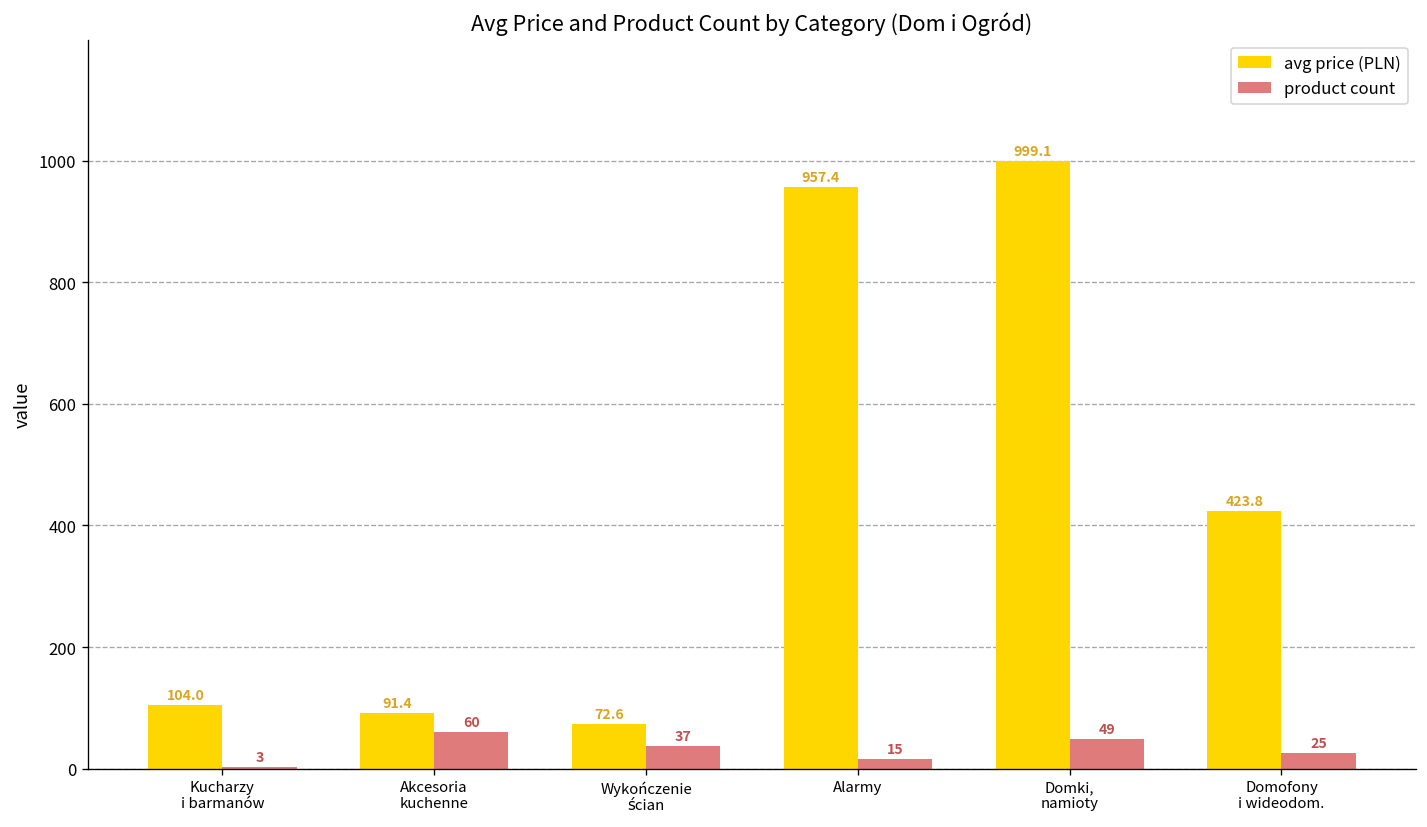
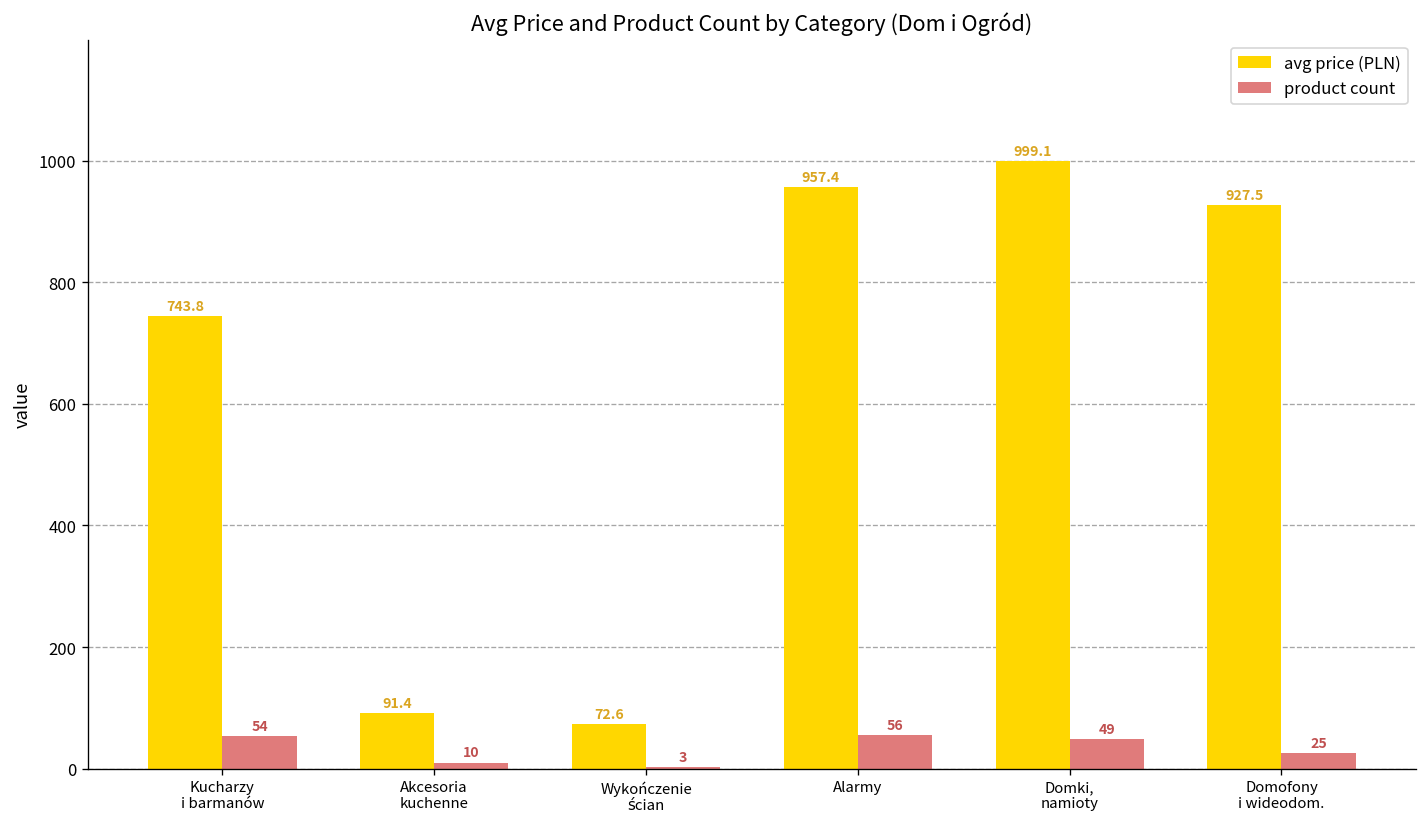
avg price (PLN), Kucharzy i barmanów: 104.0 -> 743.8
product count, Kucharzy i barmanów: 3 -> 54
product count, Akcesoria kuchenne: 60 -> 10
product count, Wykończenie ścian: 37 -> 3
product count, Alarmy: 15 -> 56
avg price (PLN), Domofony i wideodom.: 423.8 -> 927.5
